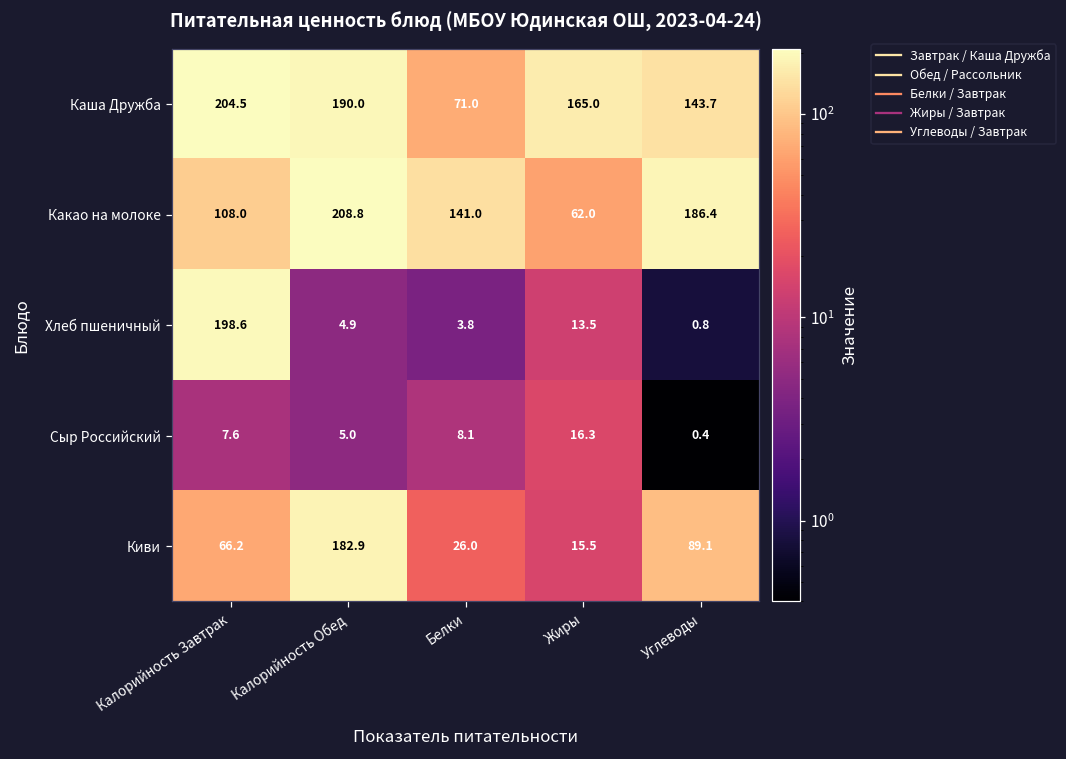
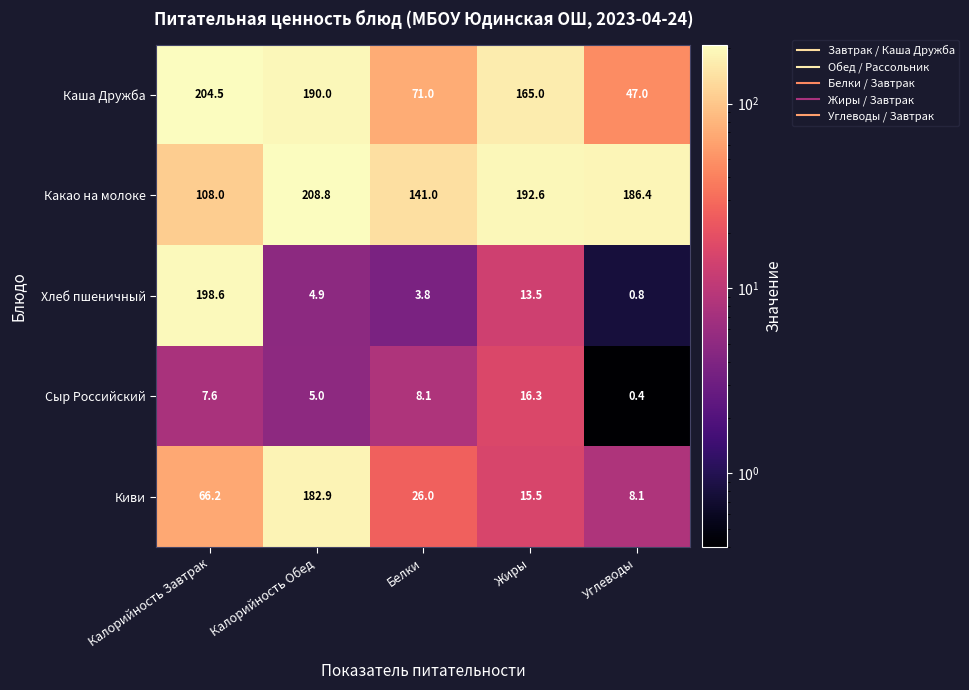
Каша Дружба, Углеводы: 143.7 -> 47.0
Какао на молоке, Жиры: 62.0 -> 192.6
Киви, Углеводы: 89.1 -> 8.1
